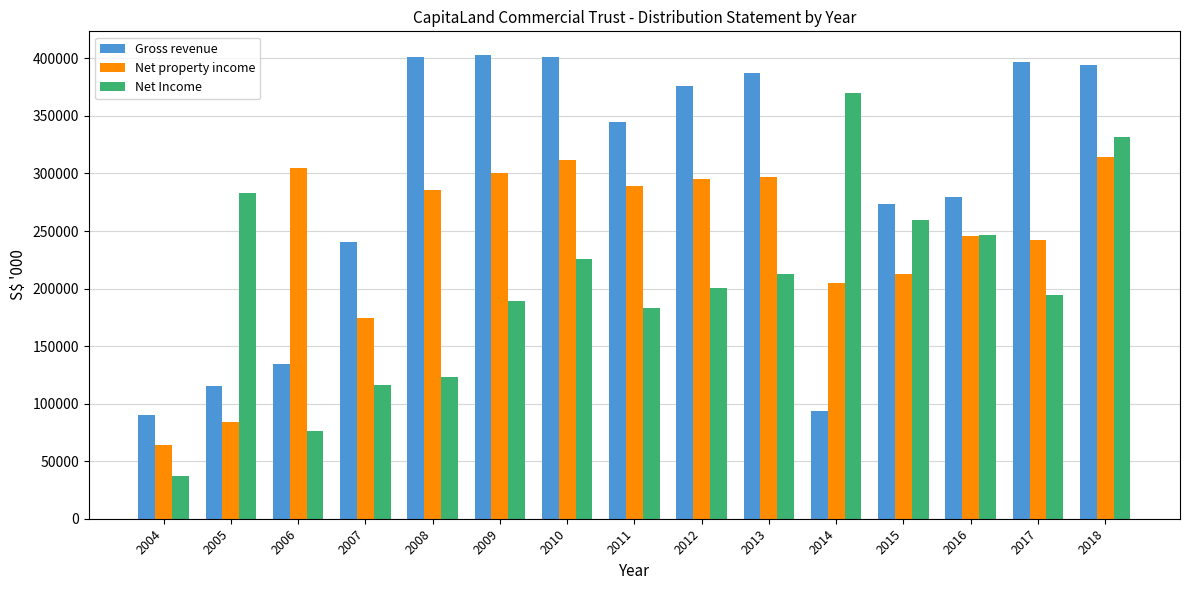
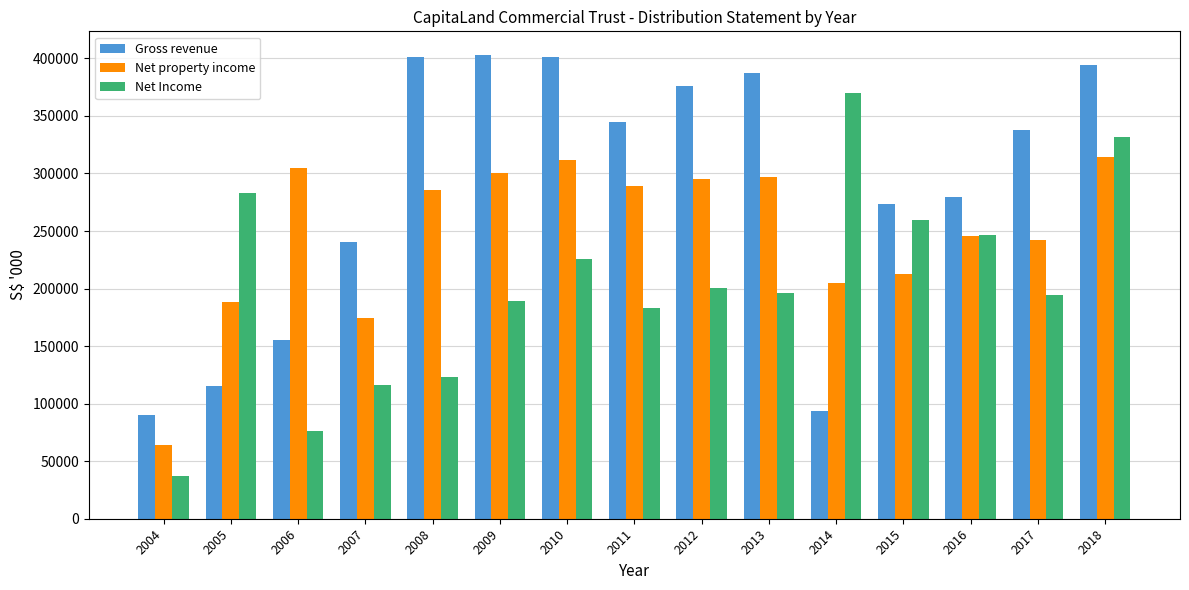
Net property income, 2005: 84000 -> 189000
Gross revenue, 2006: 135000 -> 156000
Net Income, 2013: 213000 -> 196000
Gross revenue, 2017: 397000 -> 337000
